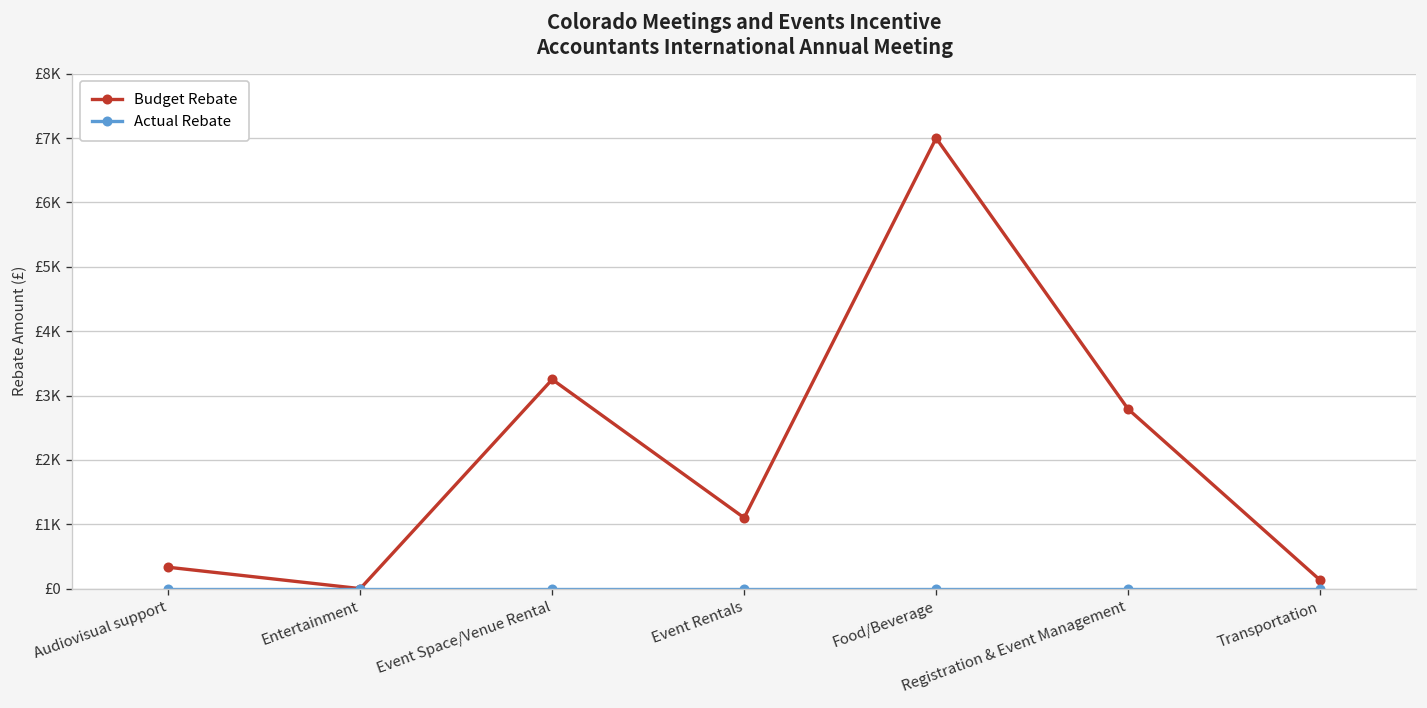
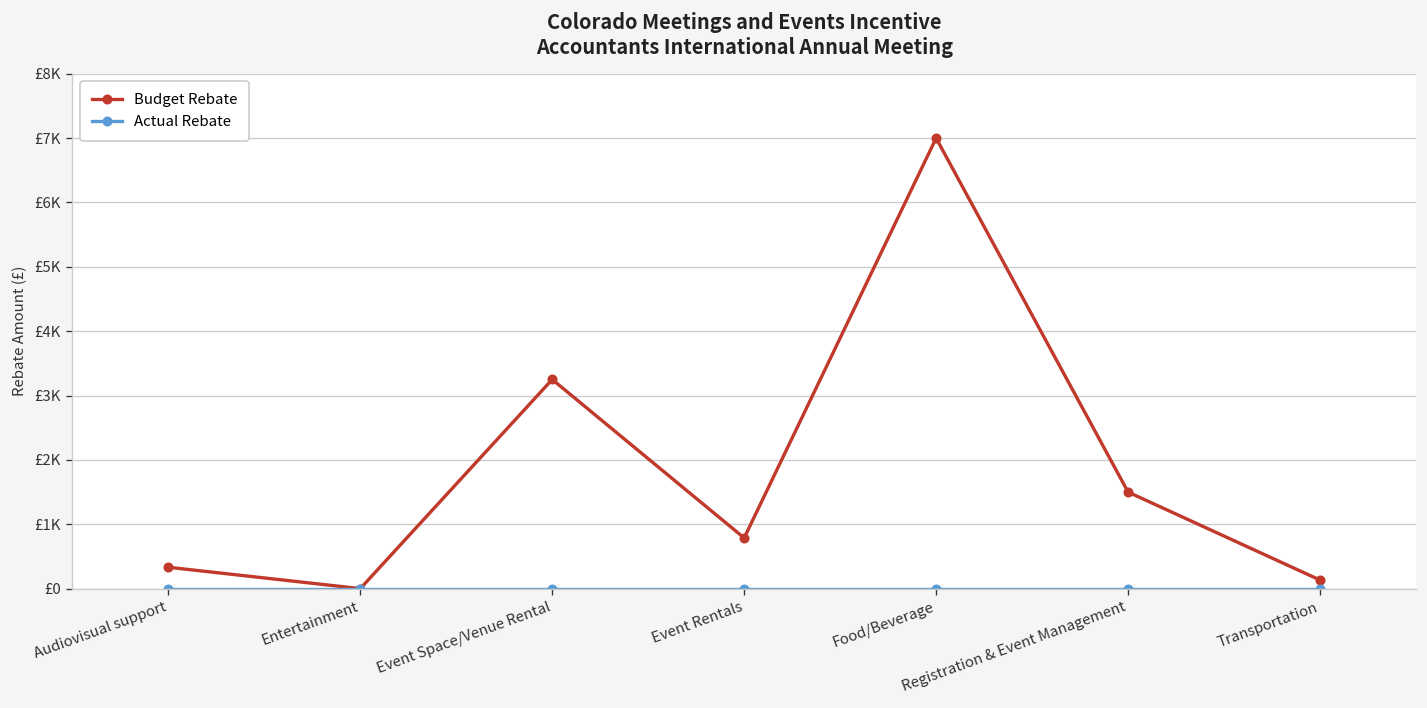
Budget Rebate, Event Rentals: £1100 -> £800
Budget Rebate, Registration & Event Management: £2800 -> £1500
